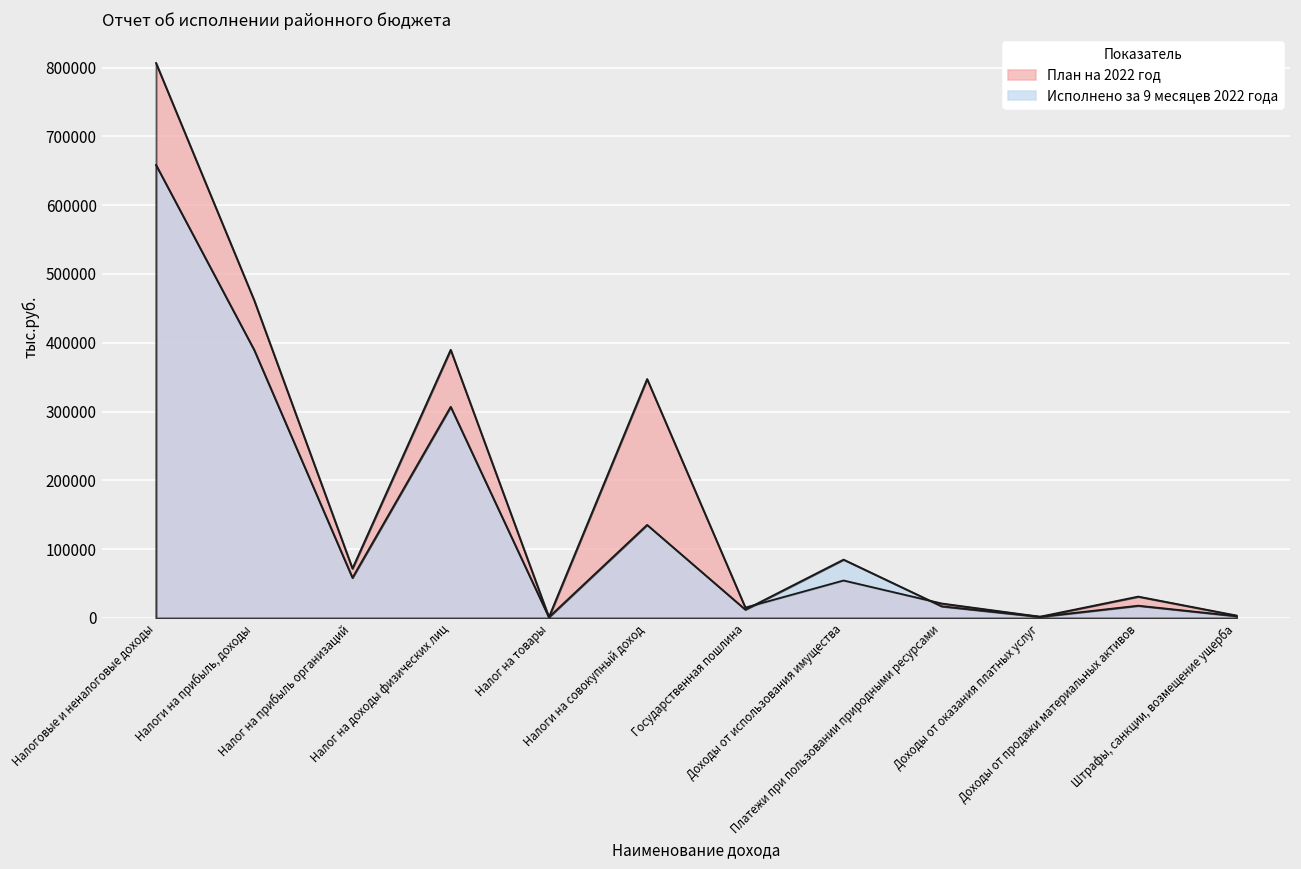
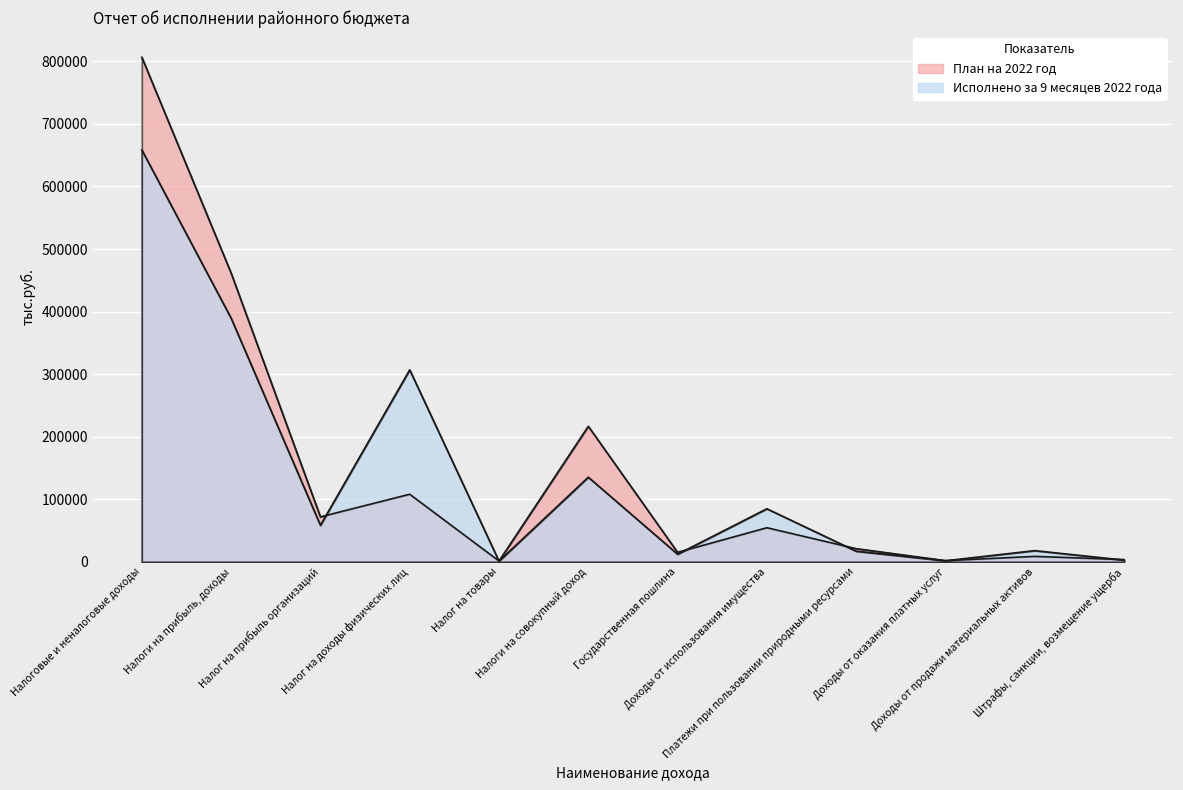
План на 2022 год, Налог на доходы физических лиц: 390000 -> 110000
План на 2022 год, Налоги на совокупный доход: 350000 -> 220000
План на 2022 год, Доходы от продажи материальных активов: 30000 -> 10000
